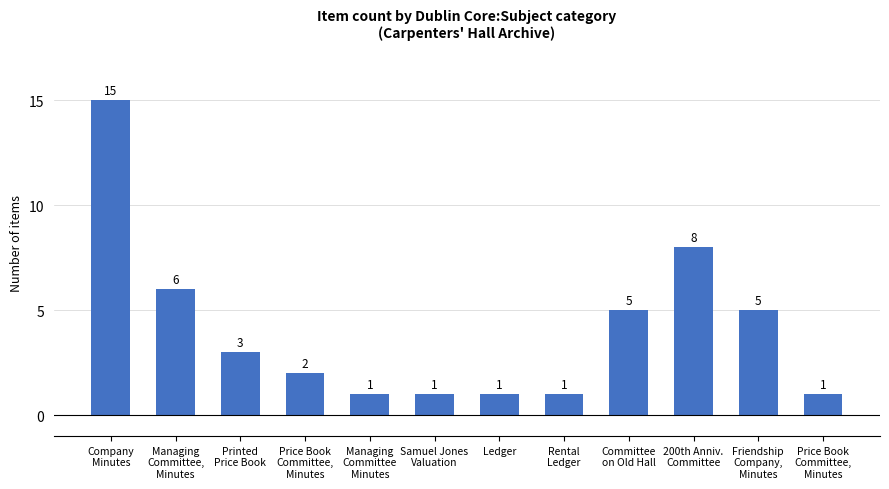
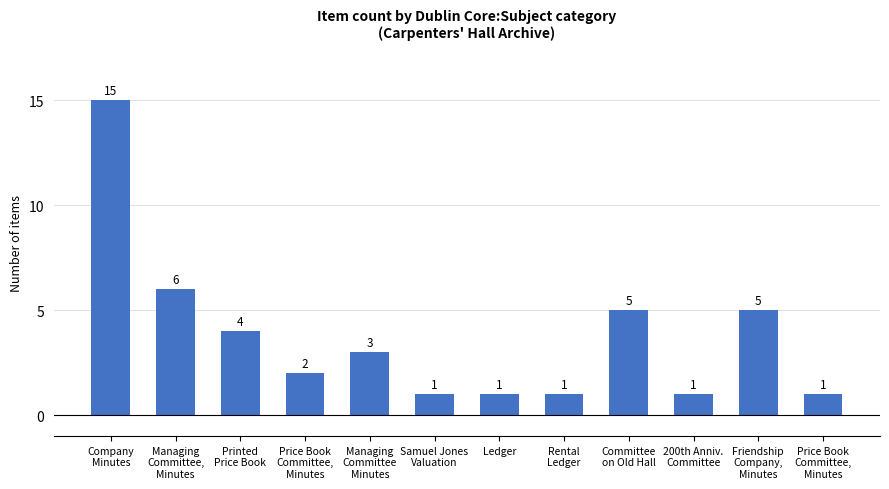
Printed Price Book: 3 -> 4
Managing Committee Minutes: 1 -> 3
200th Anniv. Committee: 8 -> 1
